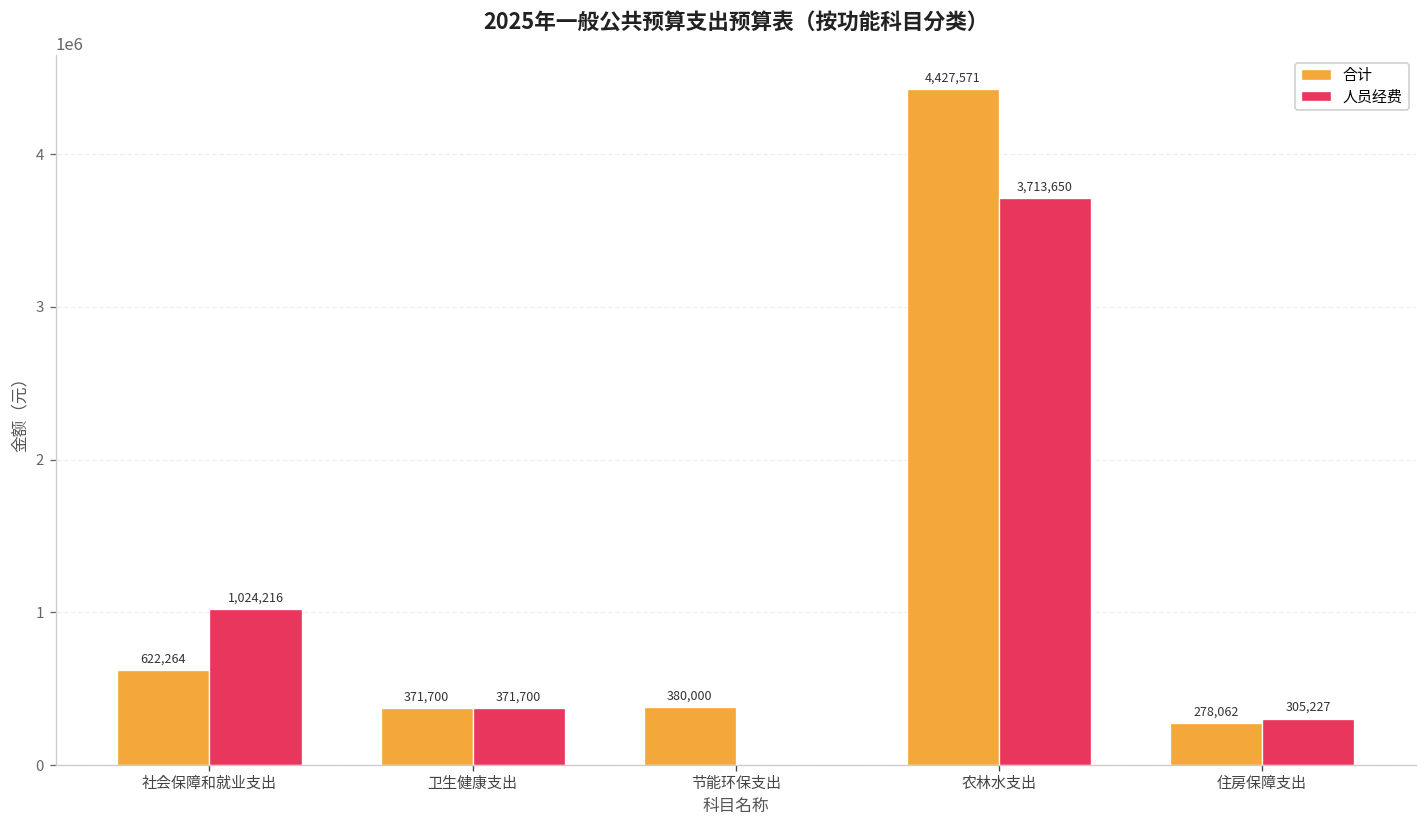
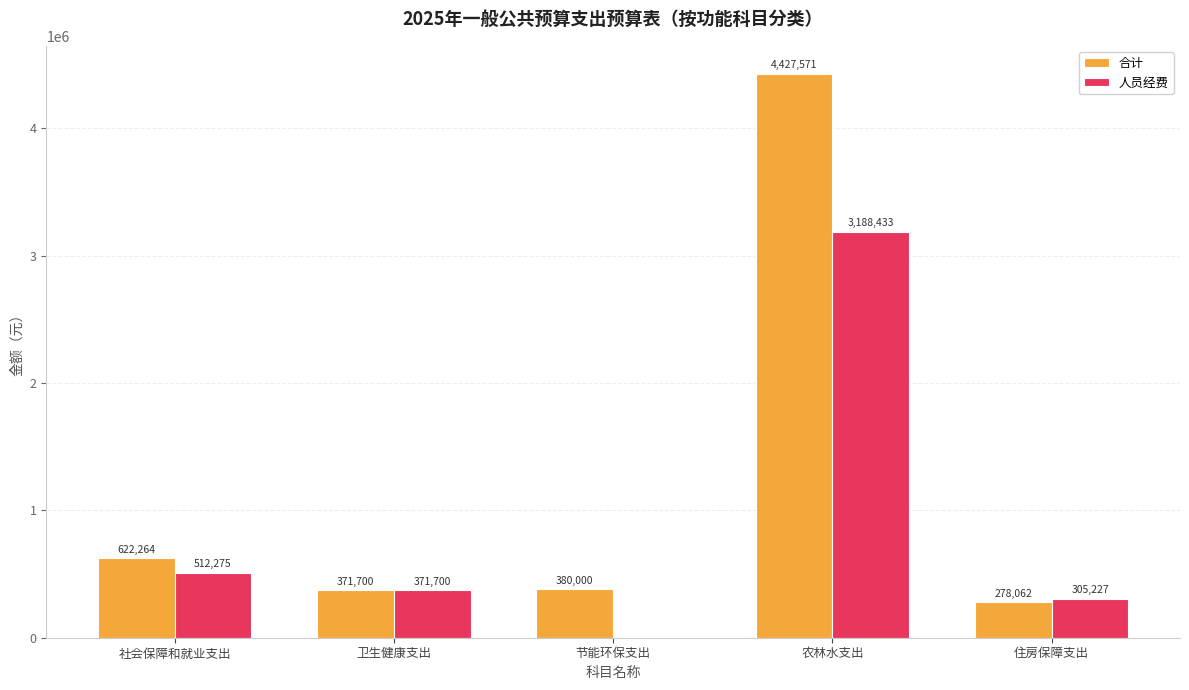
人员经费, 社会保障和就业支出: 1,024,216 -> 512,275
人员经费, 农林水支出: 3,713,650 -> 3,188,433
